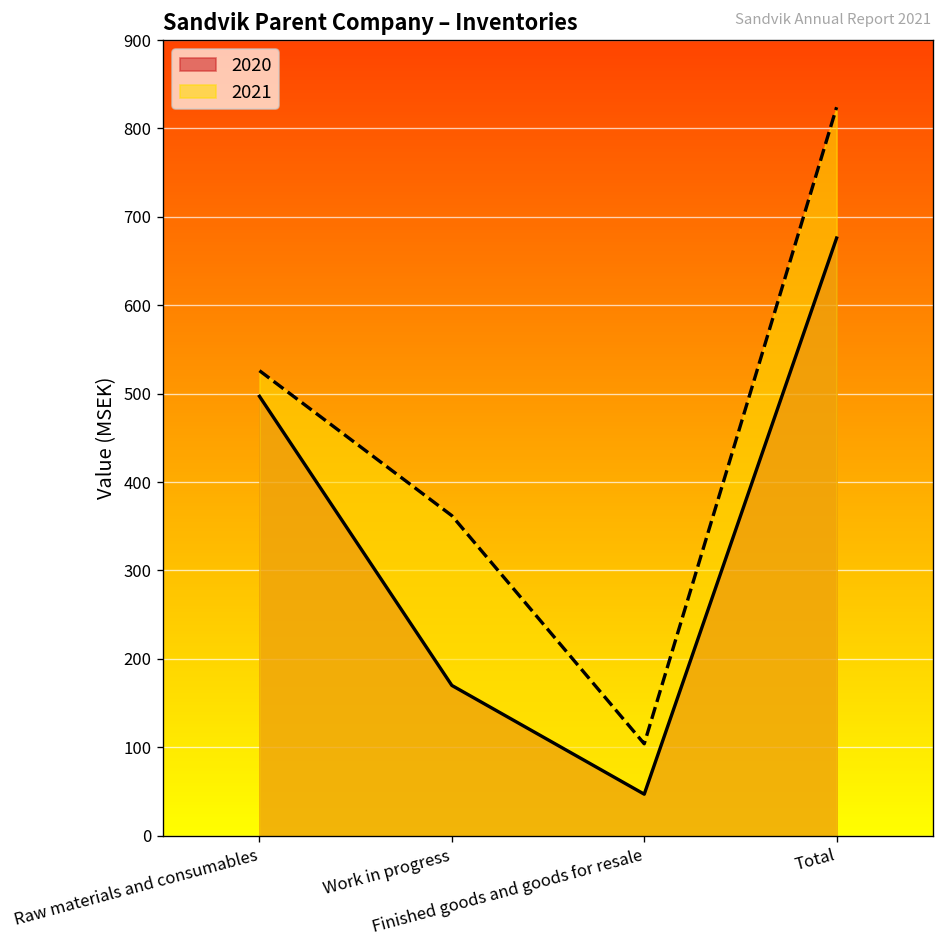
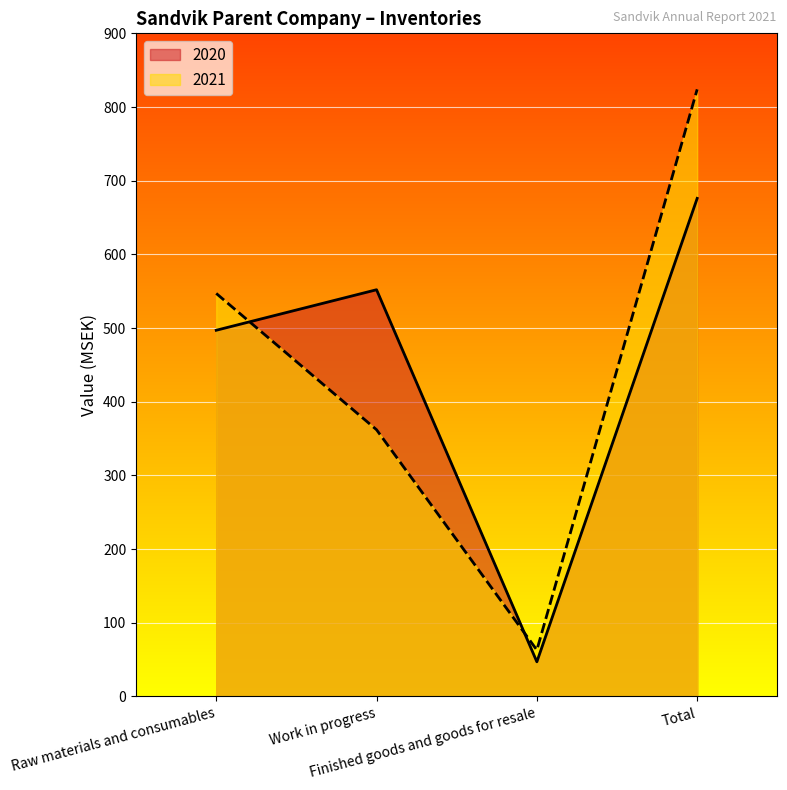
2021, Raw materials and consumables: 530 -> 550
2020, Work in progress: 170 -> 550
2021, Finished goods and goods for resale: 100 -> 60
